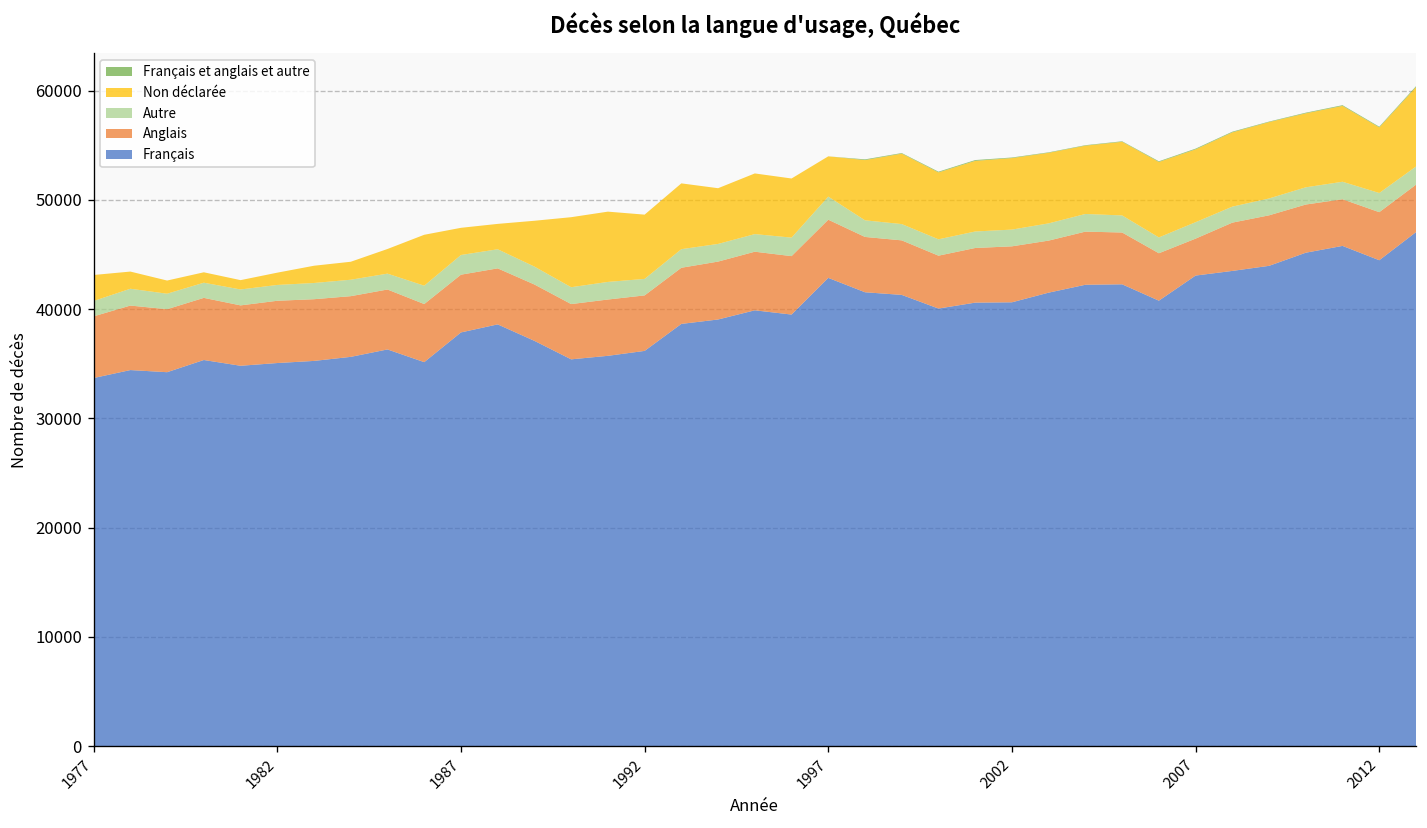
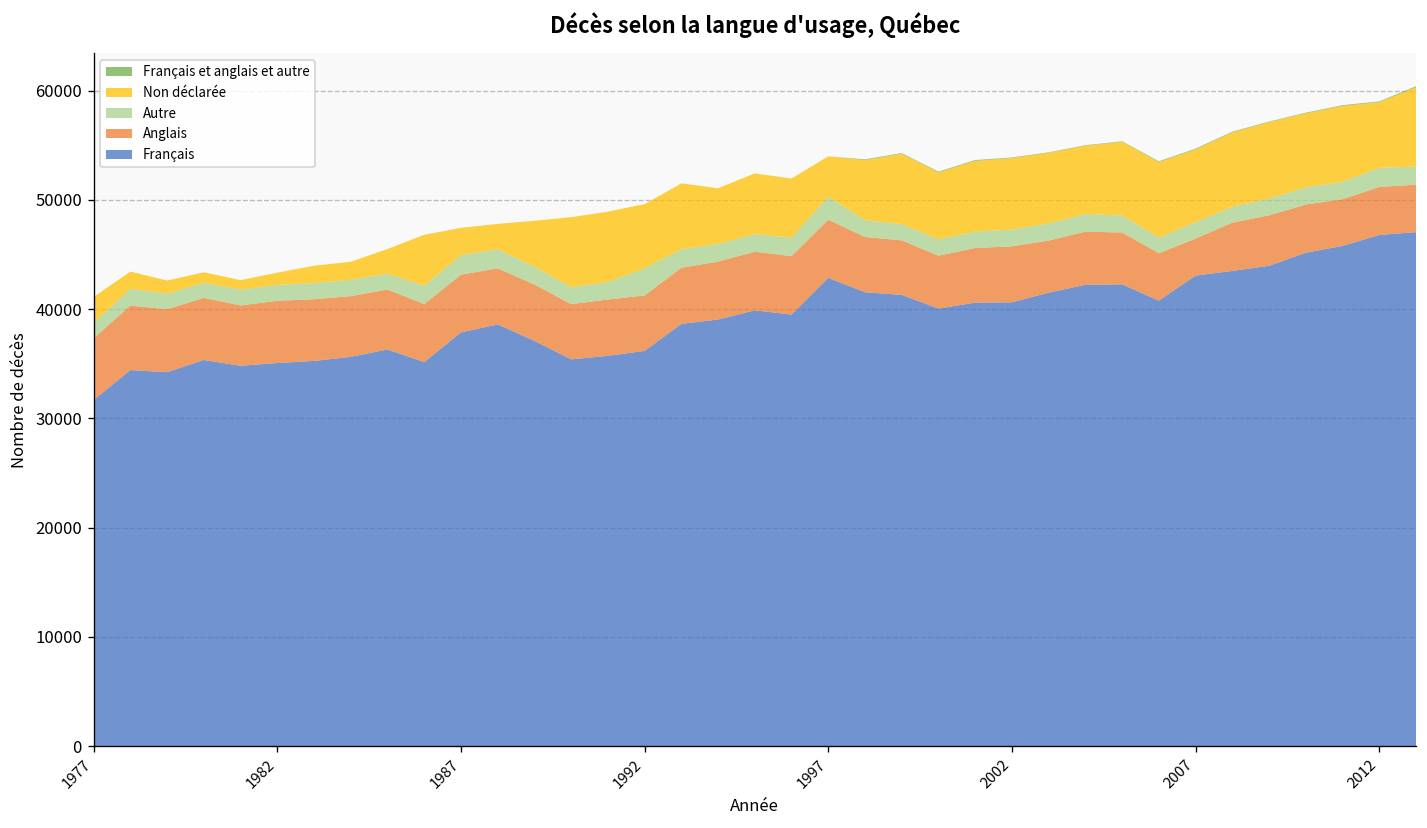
Français, 1977: 34000 -> 32000
Autre, 1992: 1500 -> 2500
Français, 2012: 44000 -> 47000
